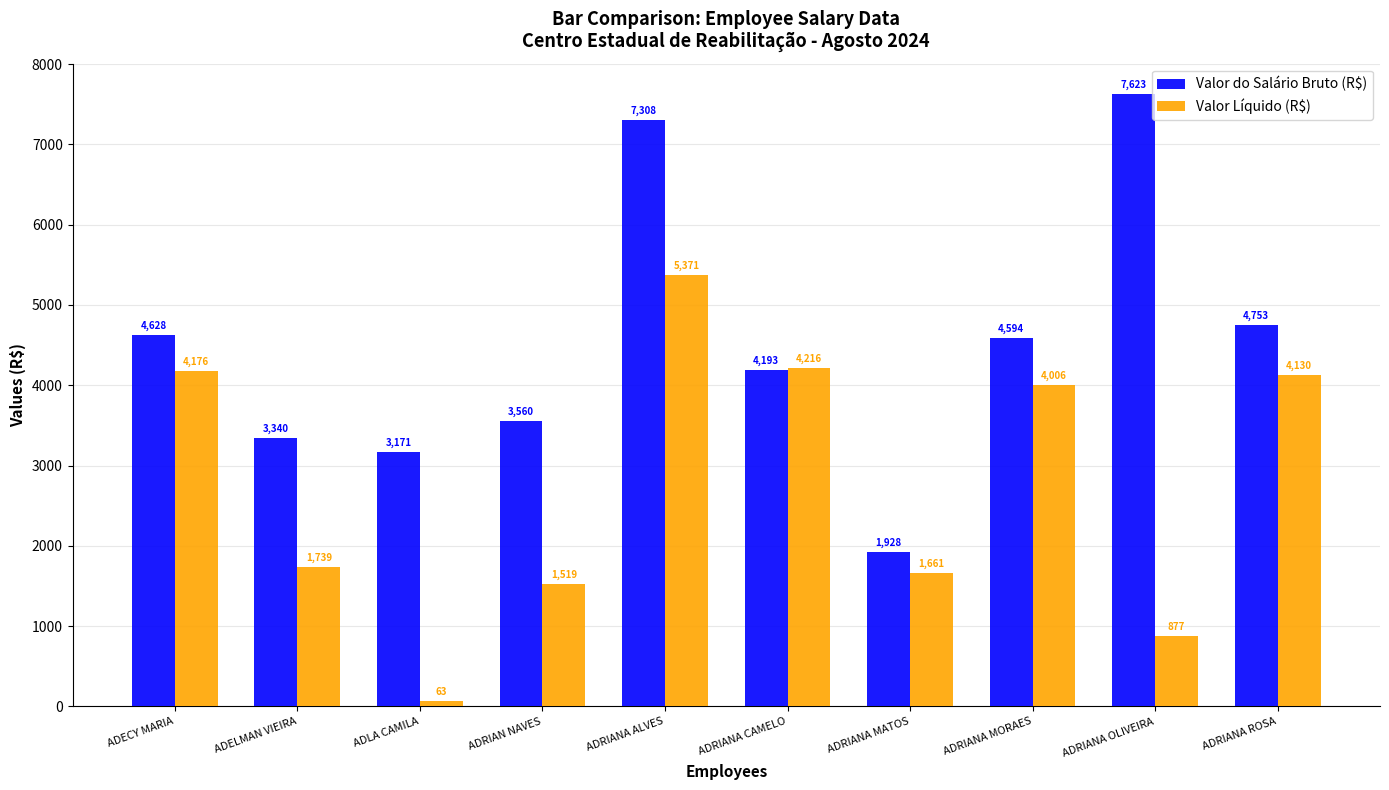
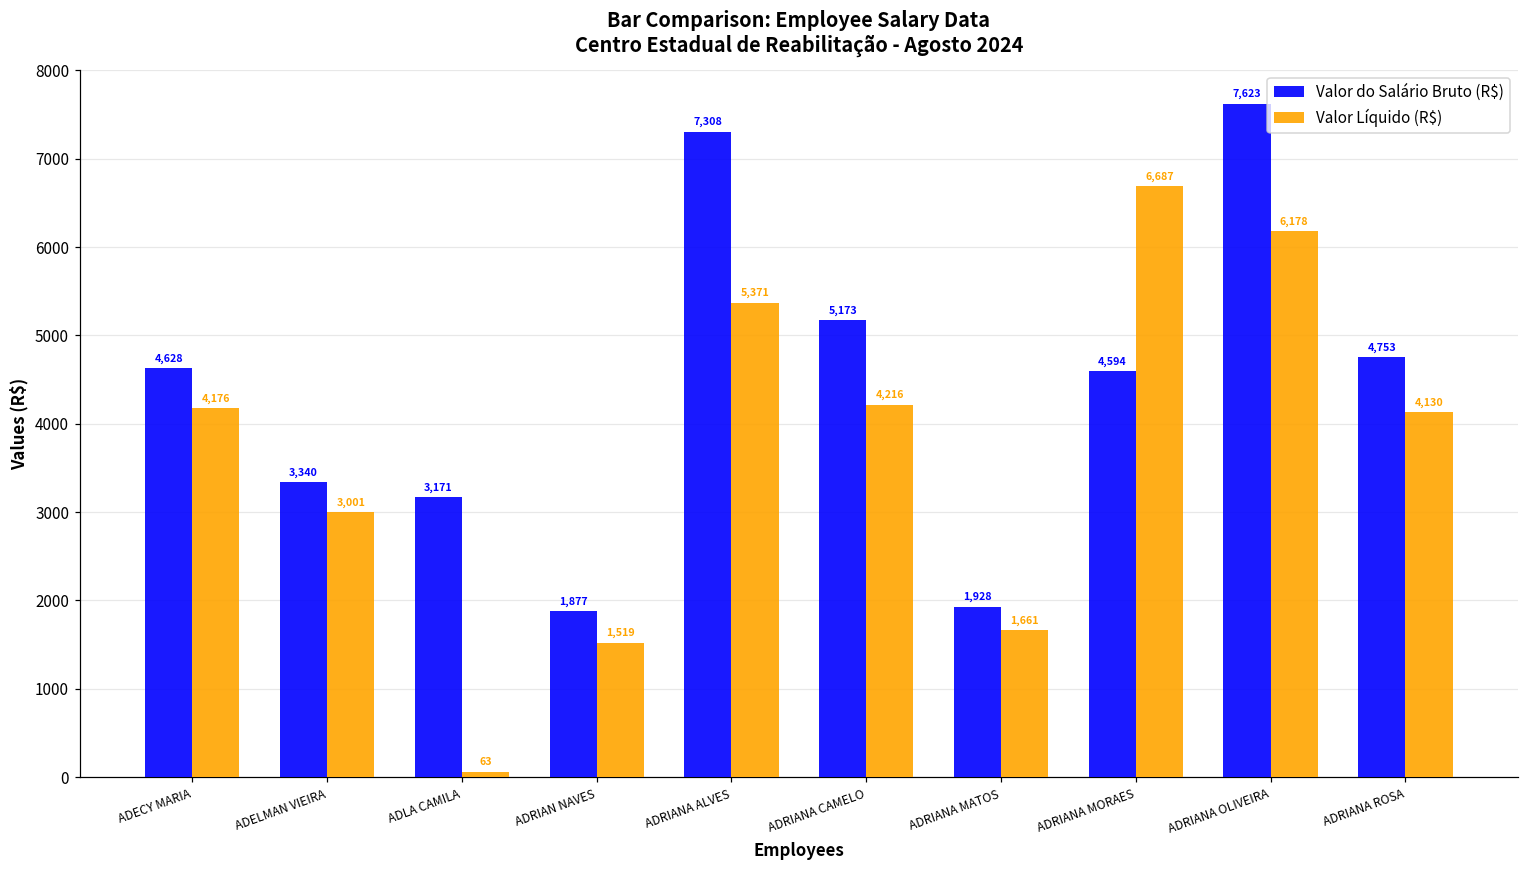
Valor Líquido (R$), ADELMAN VIEIRA: 1,739 -> 3,001
Valor do Salário Bruto (R$), ADRIAN NAVES: 3,560 -> 1,877
Valor do Salário Bruto (R$), ADRIANA CAMELO: 4,193 -> 5,173
Valor Líquido (R$), ADRIANA MORAES: 4,006 -> 6,687
Valor Líquido (R$), ADRIANA OLIVEIRA: 877 -> 6,178
